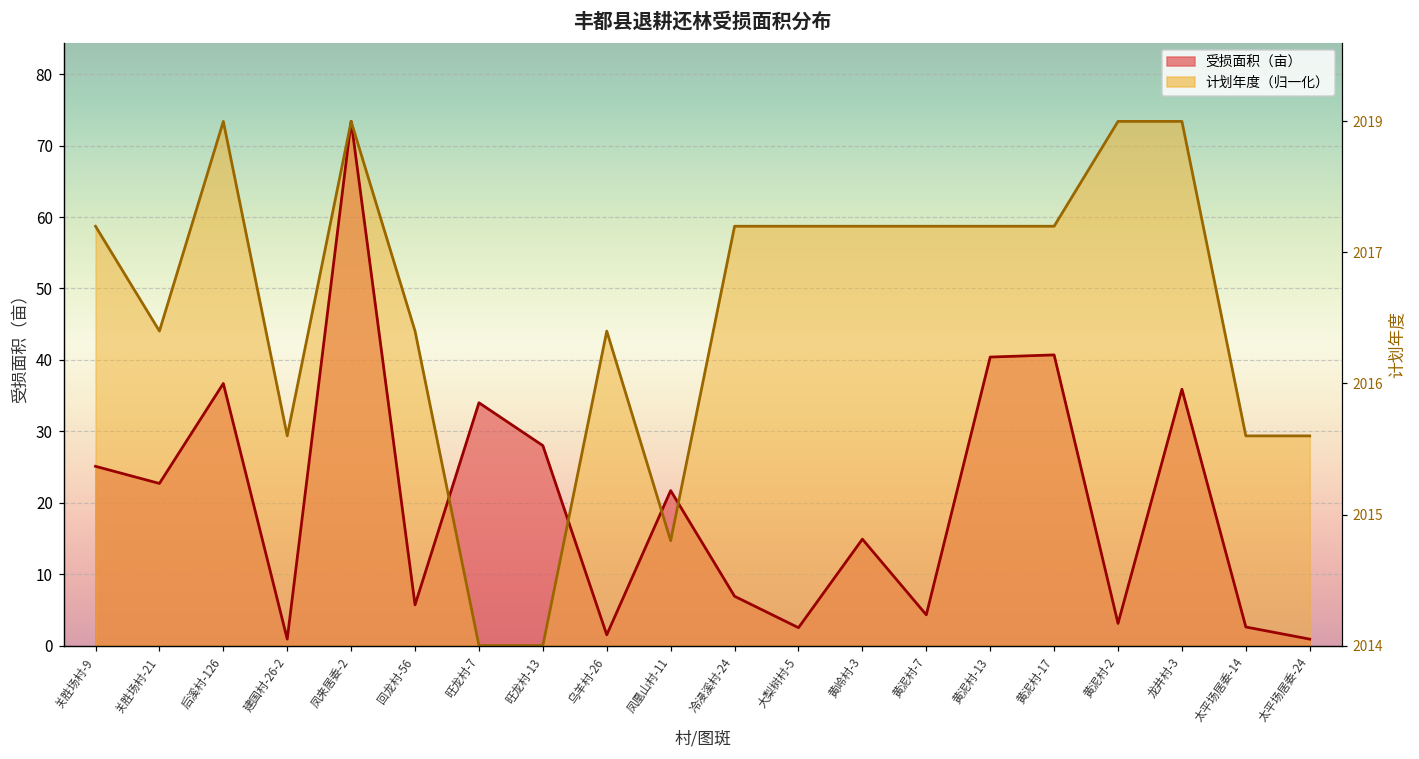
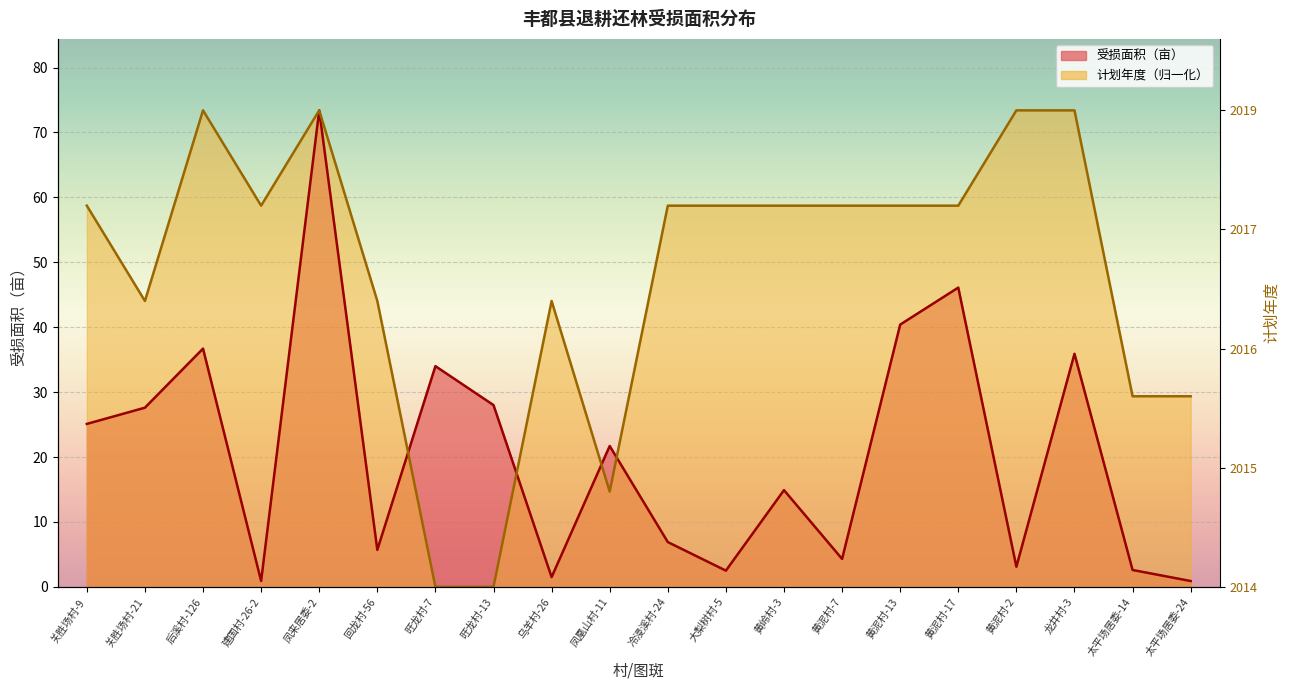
受损面积（亩）, 关胜场村-21: 23 -> 28
计划年度（归一化）, 建国村-26-2: 29 -> 59
受损面积（亩）, 黄泥村-17: 41 -> 46
